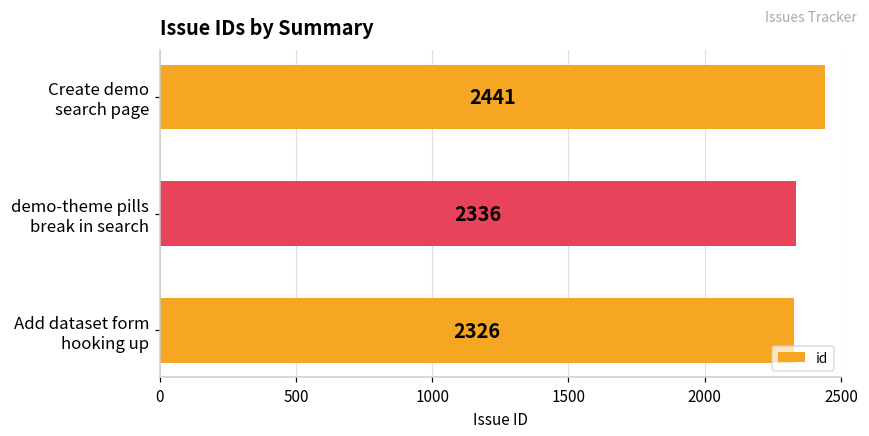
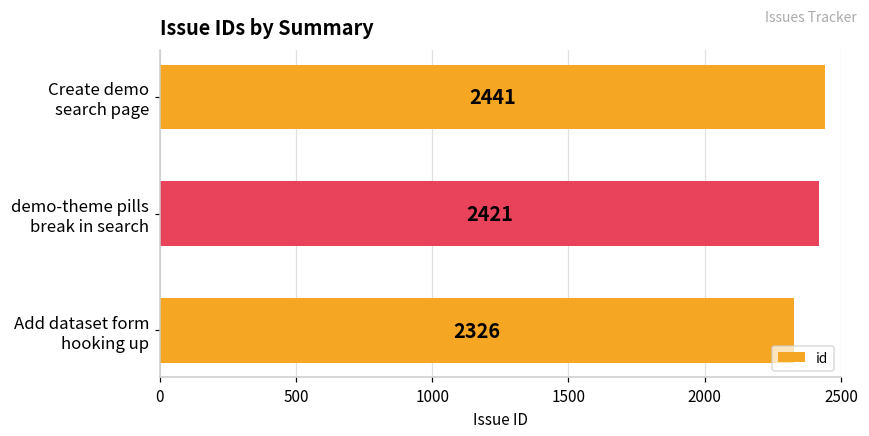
demo-theme pills break in search: 2336 -> 2421
